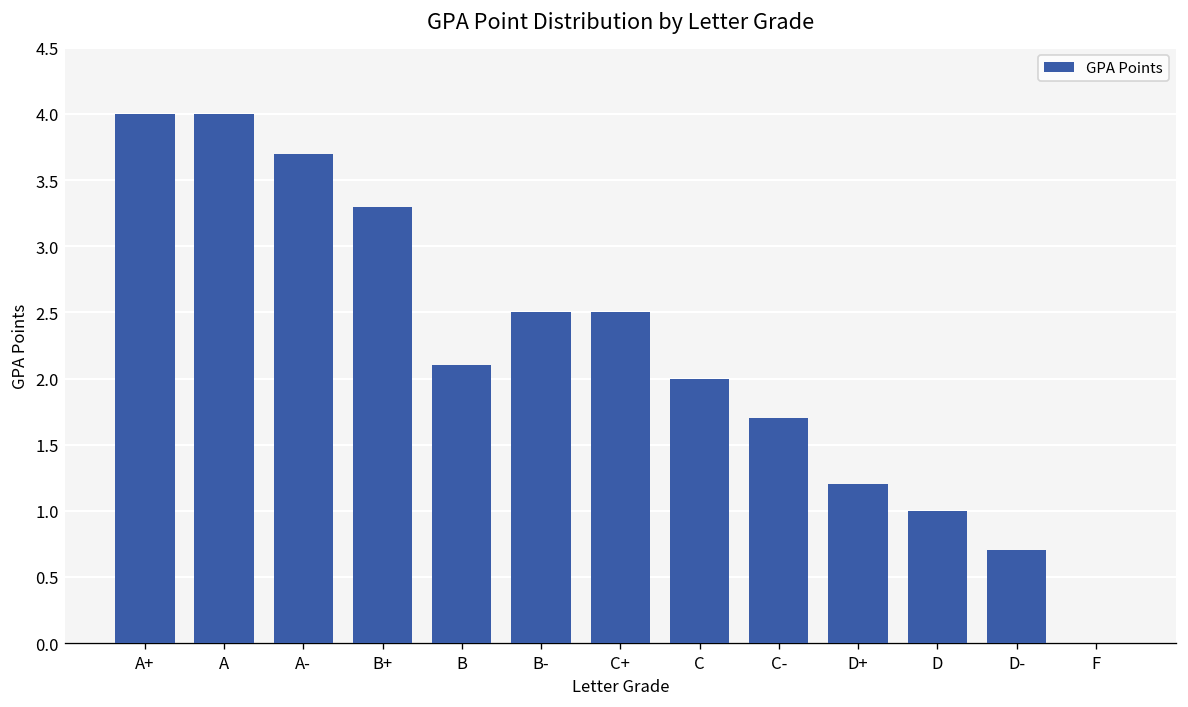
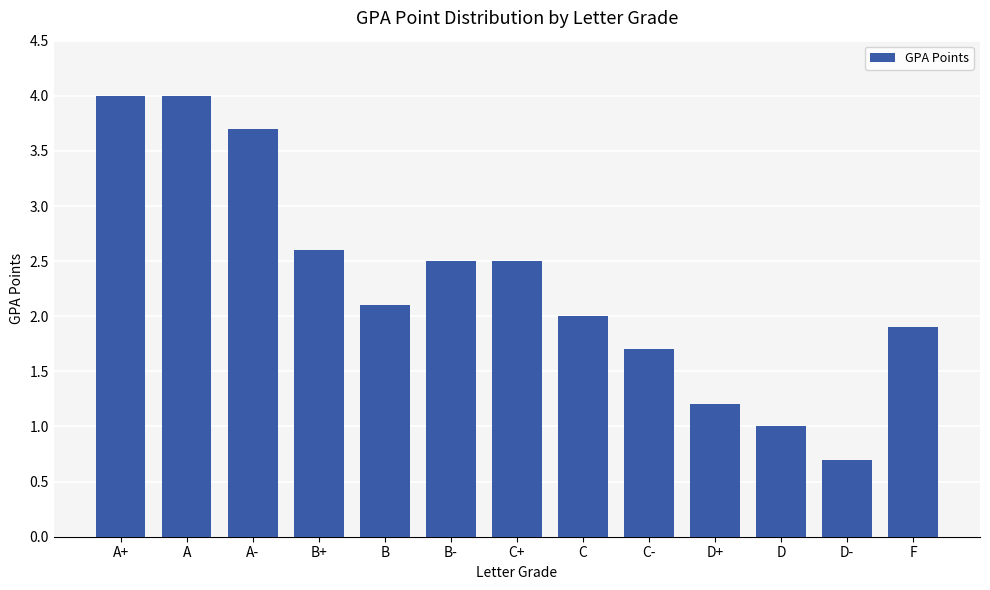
B+: 3.3 -> 2.6
F: 0.0 -> 1.9
